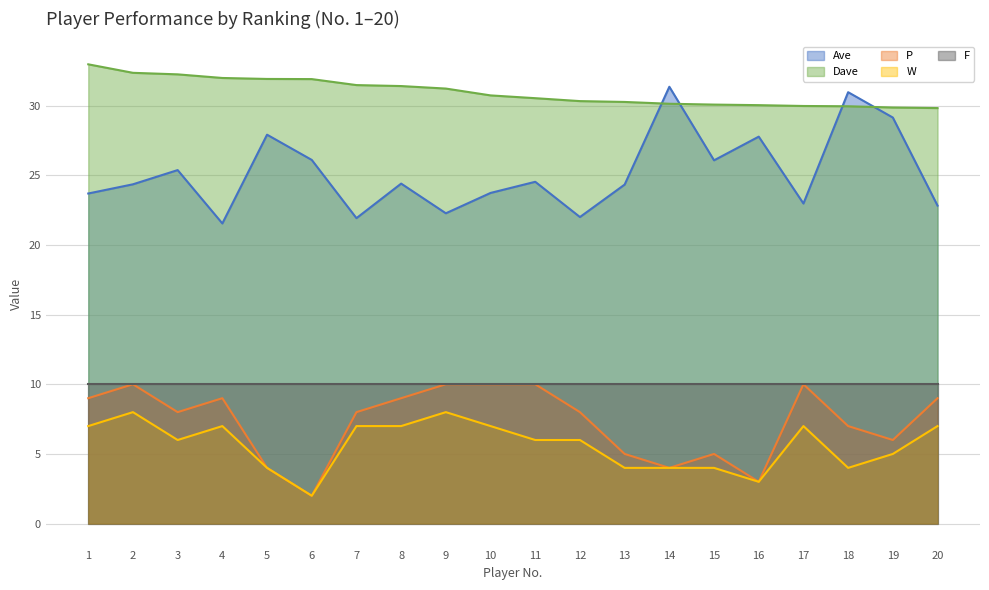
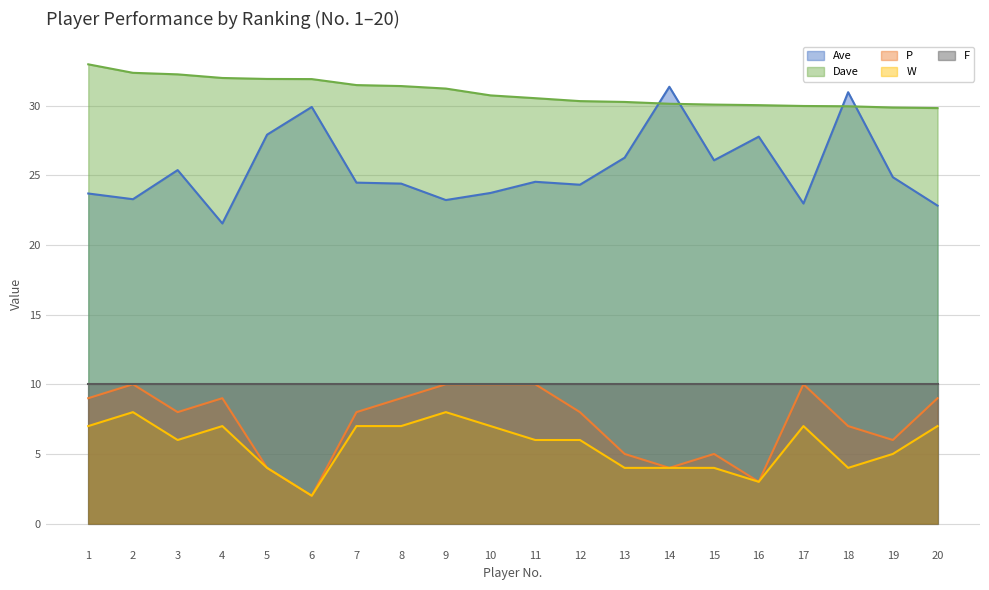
Ave, 2: 24.4 -> 23.3
Ave, 6: 26.1 -> 29.9
Ave, 7: 21.9 -> 24.5
Ave, 9: 22.3 -> 23.2
Ave, 12: 22.0 -> 24.3
Ave, 13: 24.3 -> 26.3
Ave, 19: 29.1 -> 24.9
